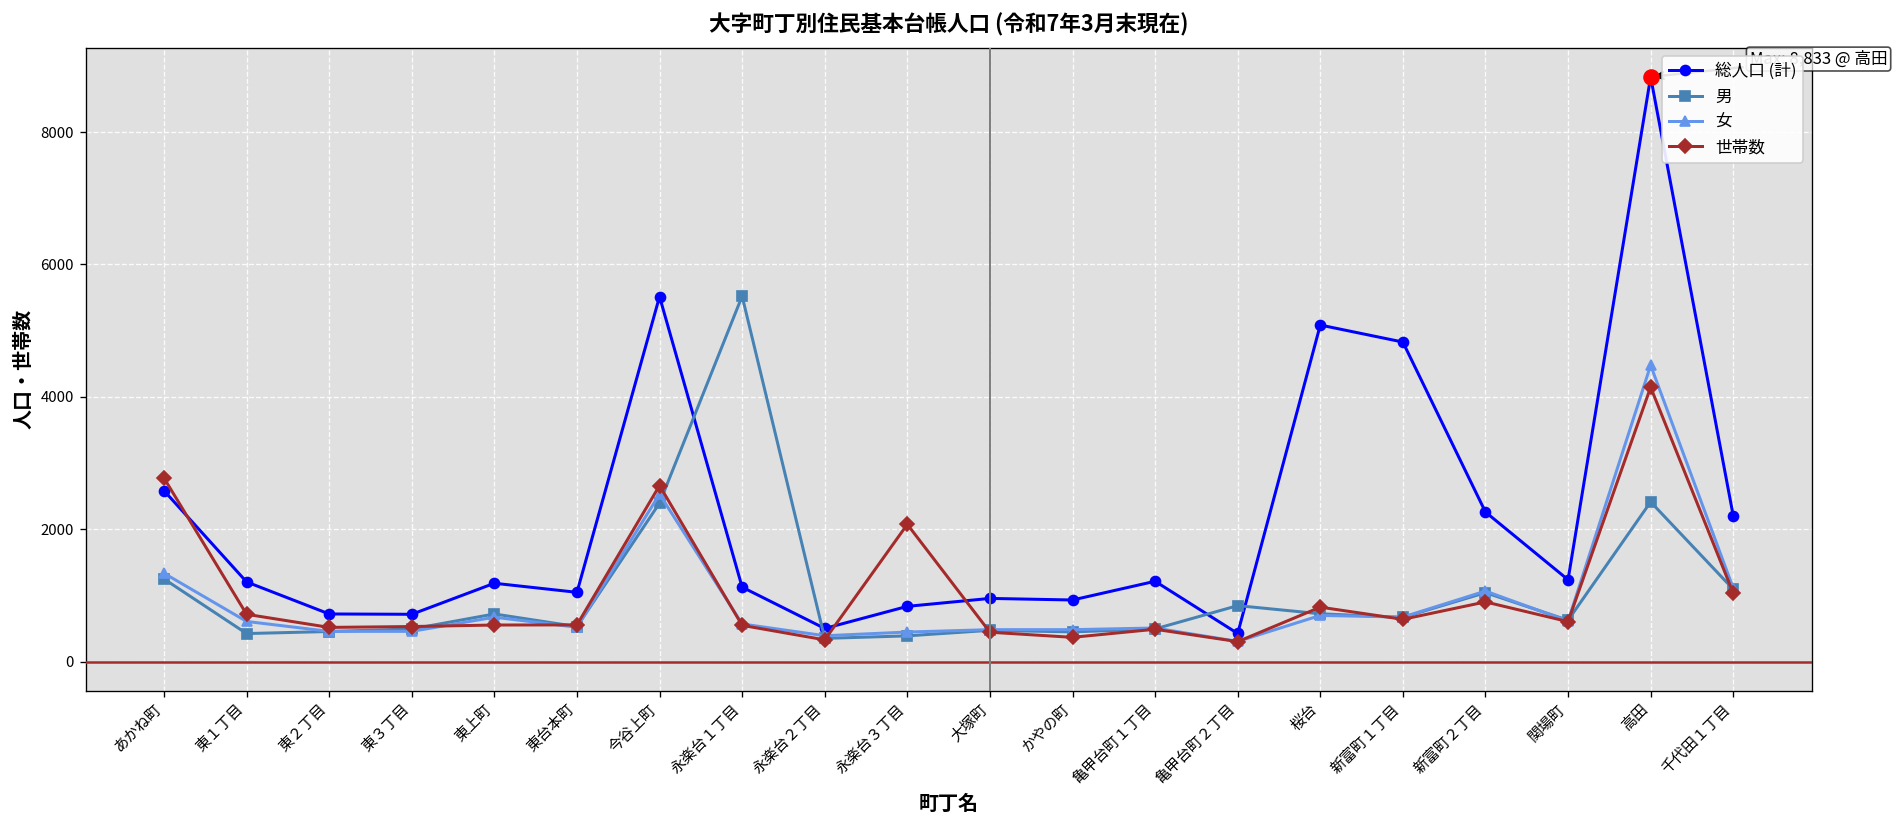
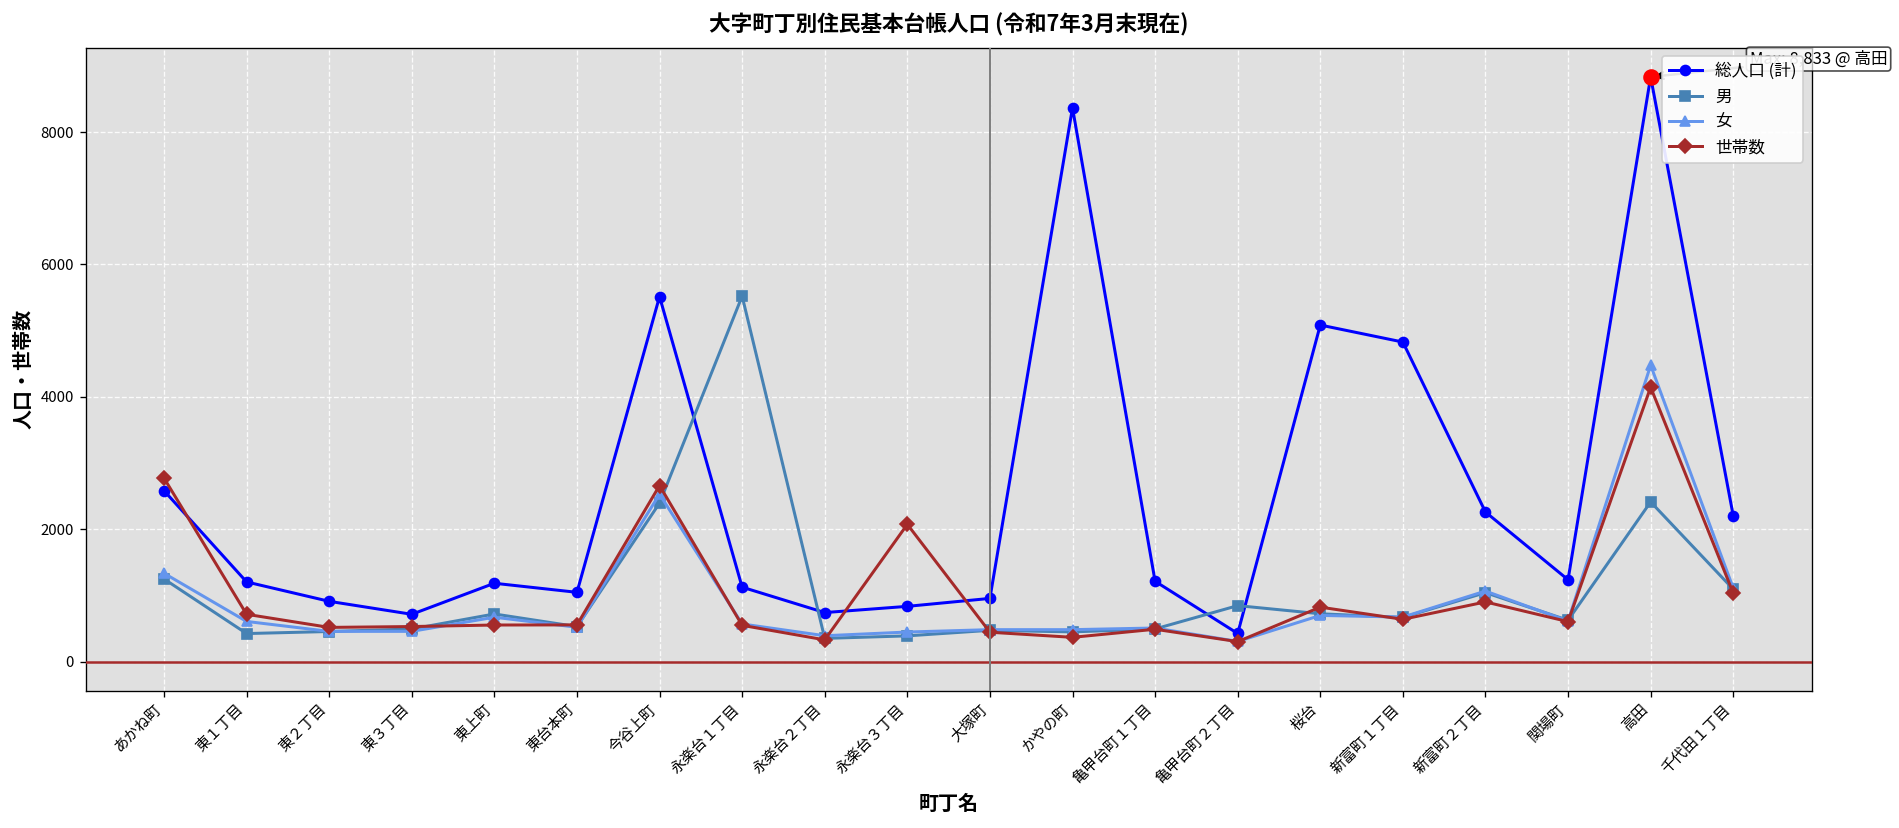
総人口 (計), 東２丁目: 700 -> 900
総人口 (計), 永楽台２丁目: 500 -> 700
総人口 (計), かやの町: 900 -> 8400
